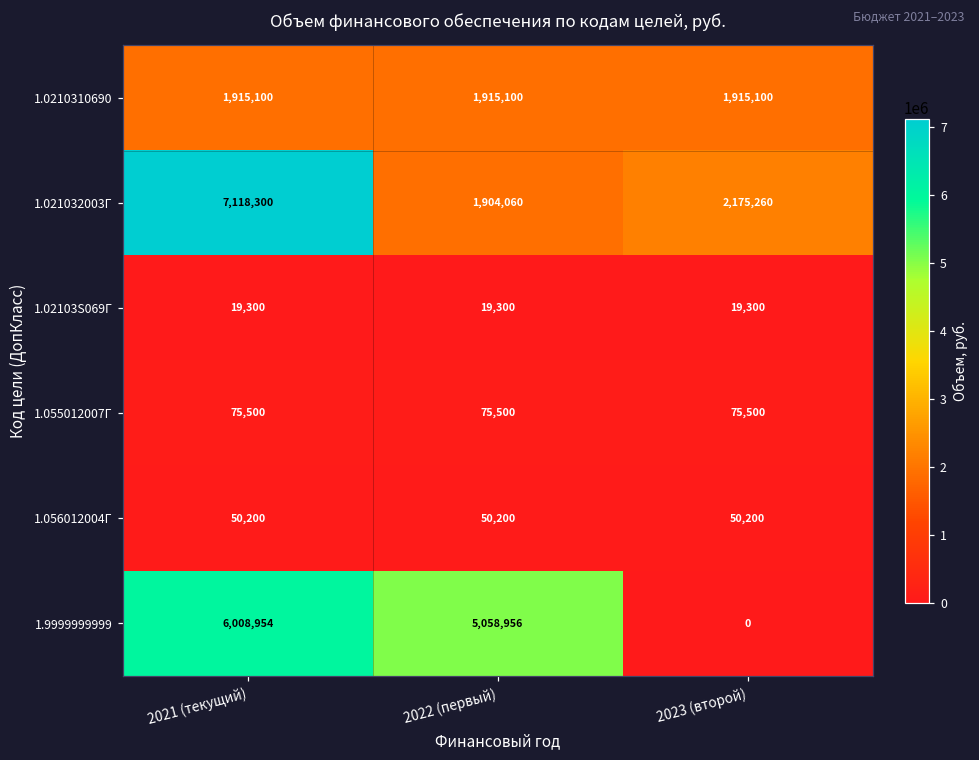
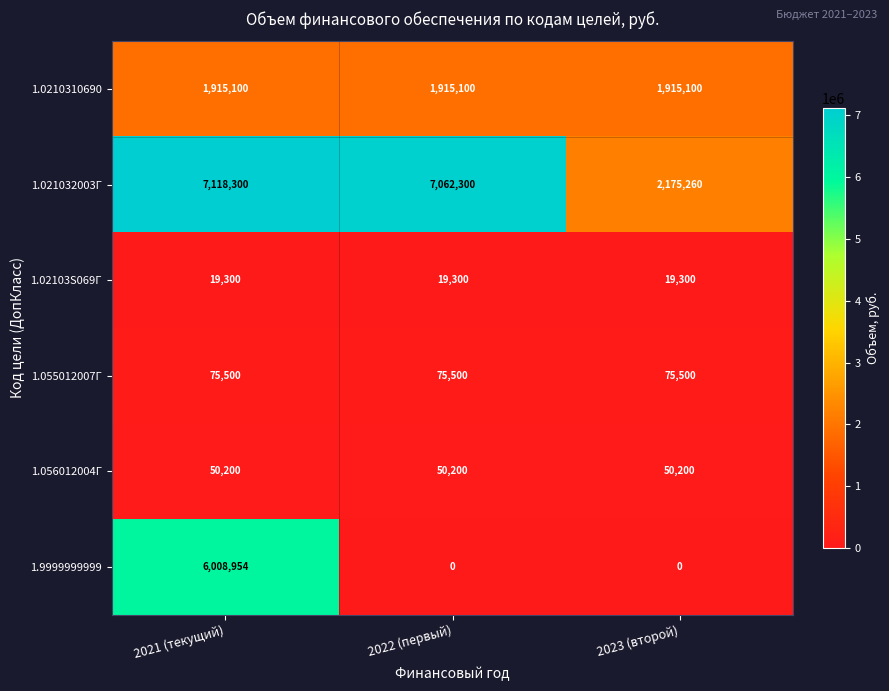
1.021032003Г, 2022 (первый): 1,904,060 -> 7,062,300
1.9999999999, 2022 (первый): 5,058,956 -> 0
